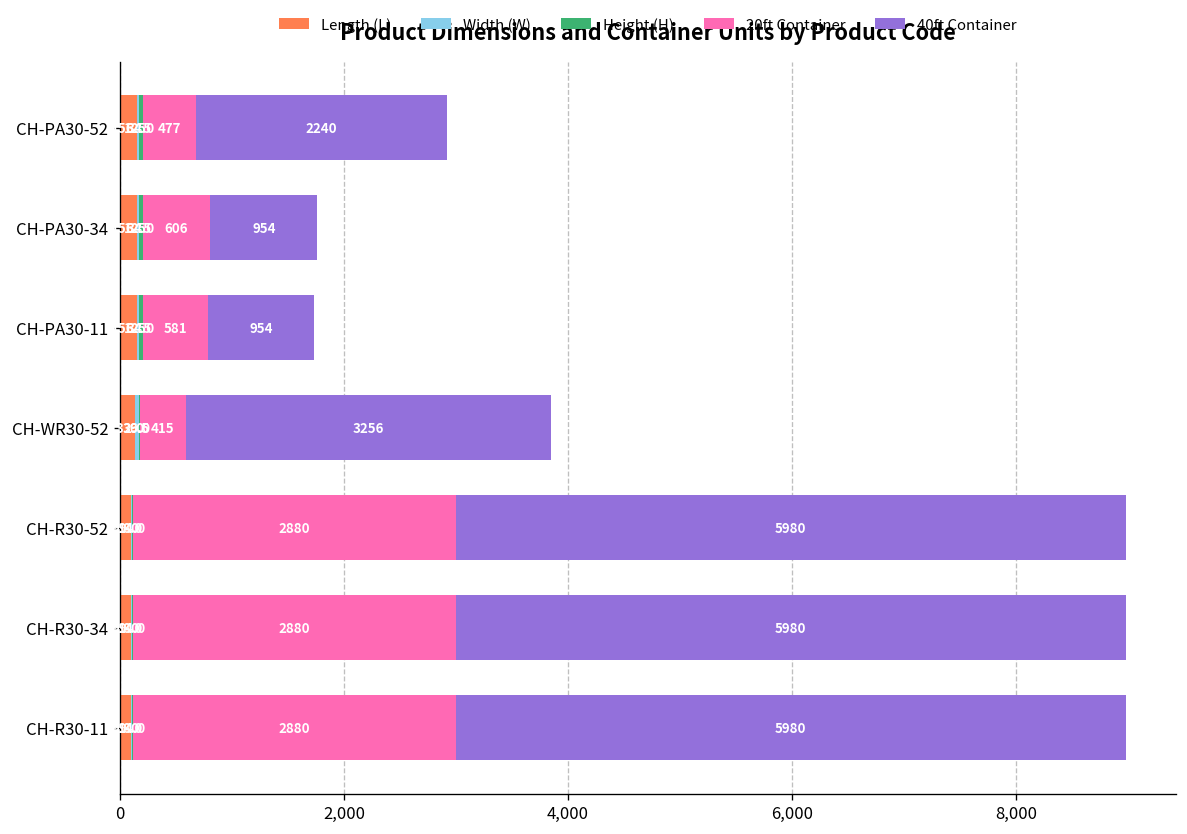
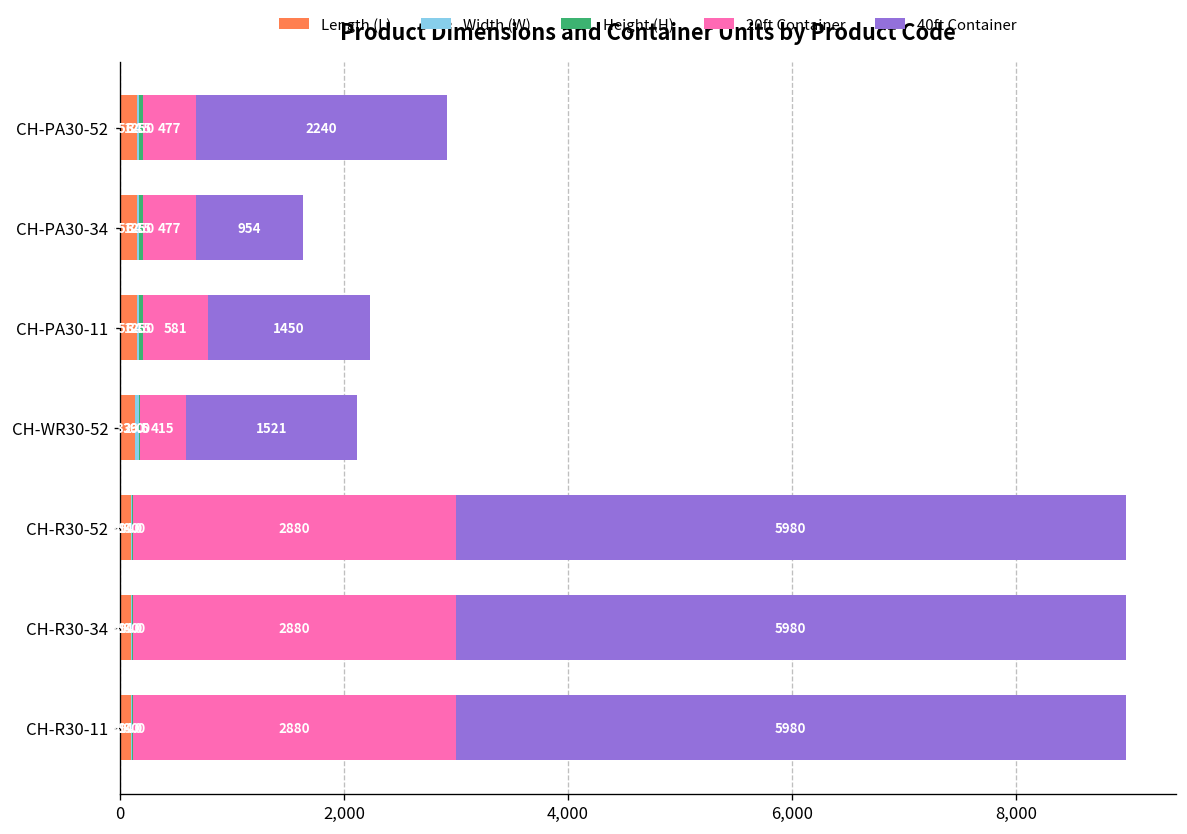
20ft Container, CH-PA30-34: 606 -> 477
40ft Container, CH-PA30-11: 954 -> 1450
40ft Container, CH-WR30-52: 3256 -> 1521
